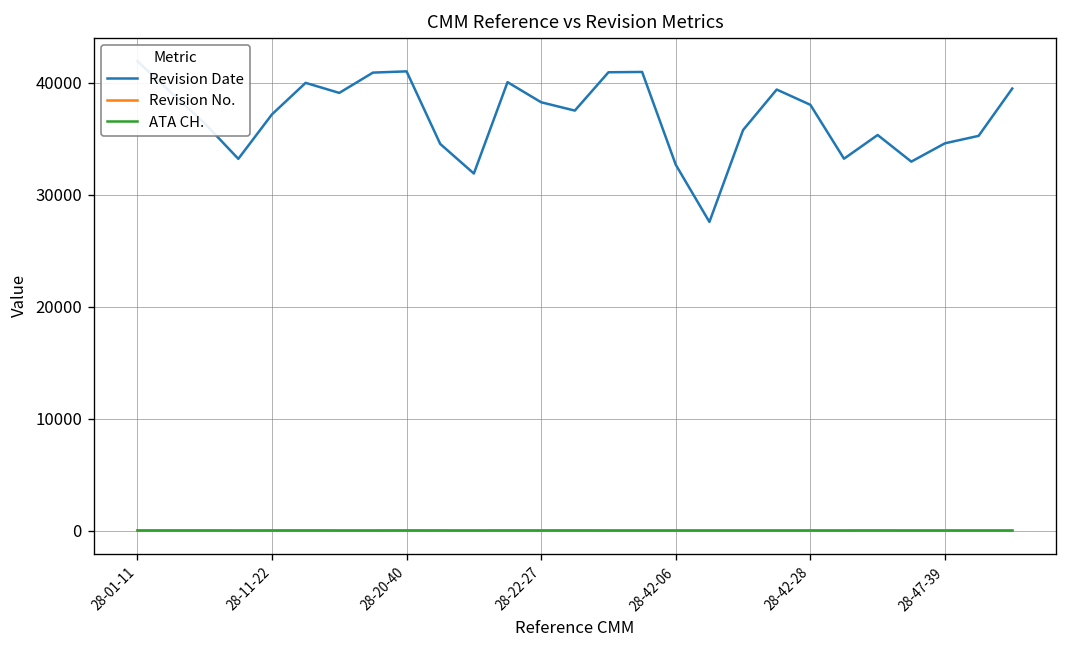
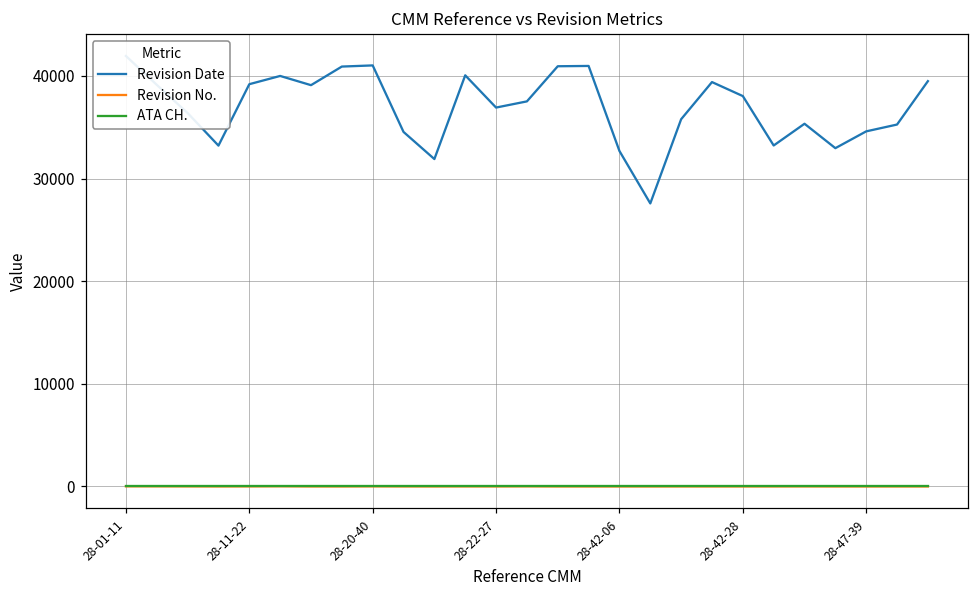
Revision Date, 28-11-22: 37000 -> 39000
Revision Date, 28-22-27: 38000 -> 37000
